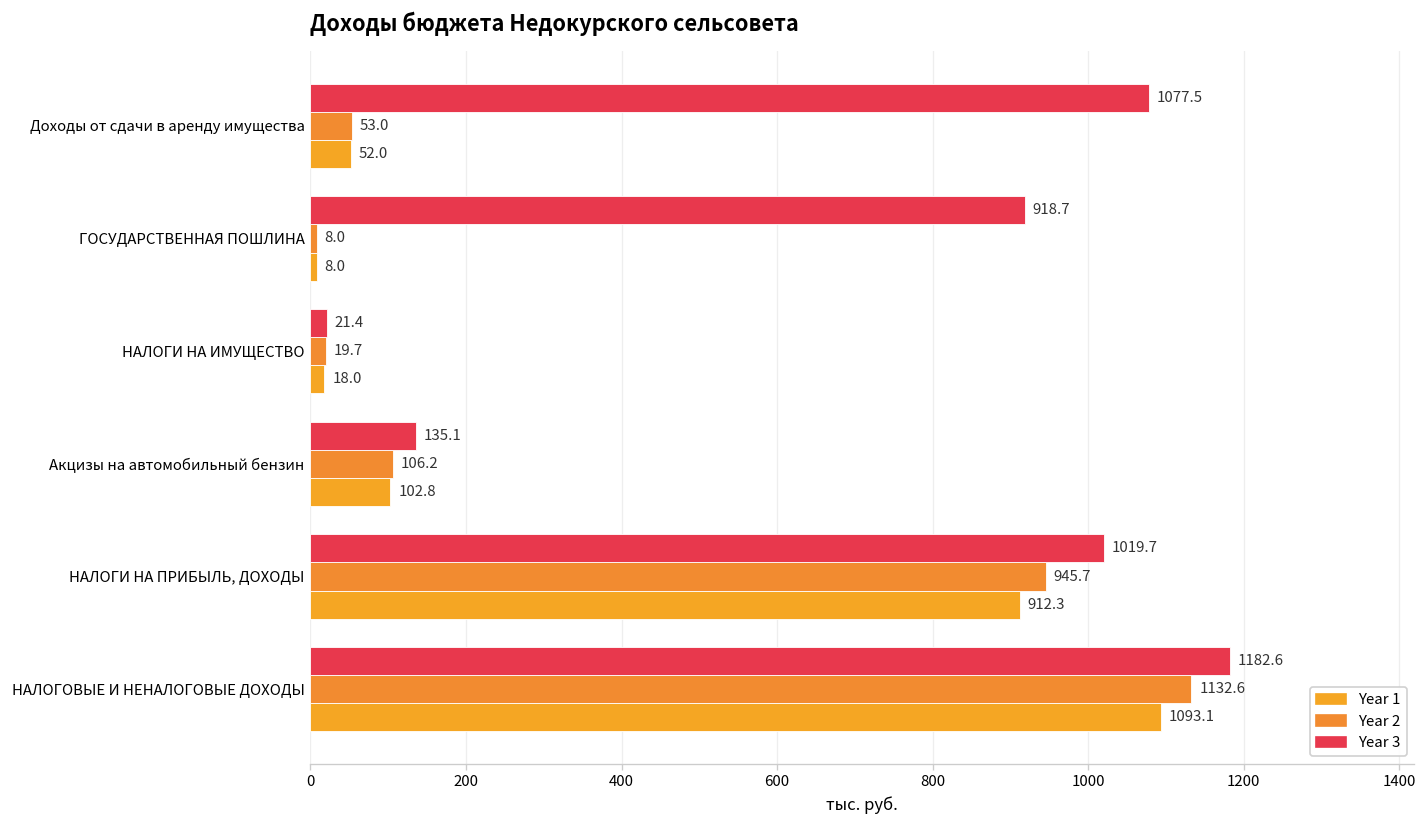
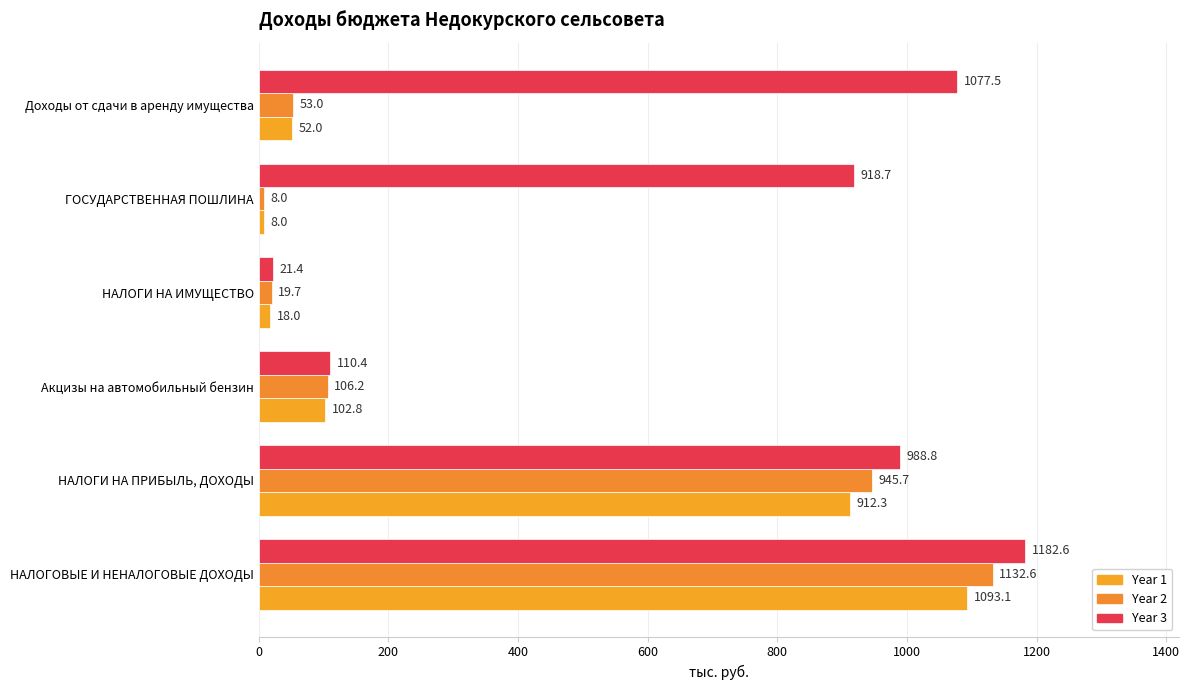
Year 3, Акцизы на автомобильный бензин: 135.1 -> 110.4
Year 3, НАЛОГИ НА ПРИБЫЛЬ, ДОХОДЫ: 1019.7 -> 988.8
